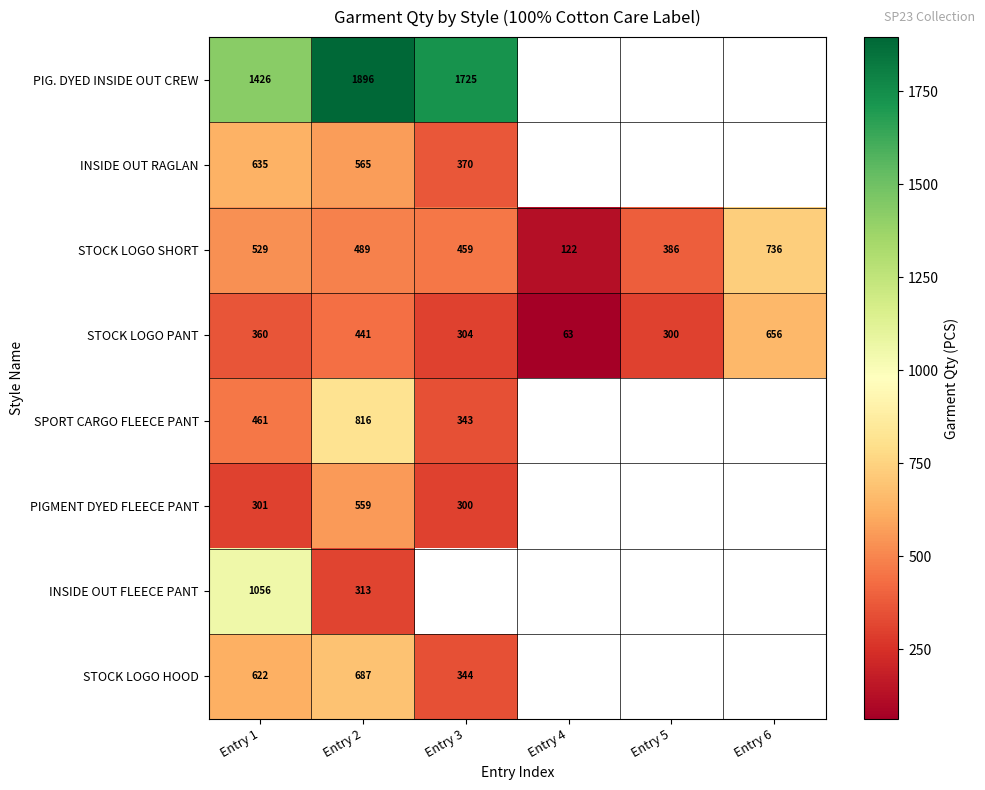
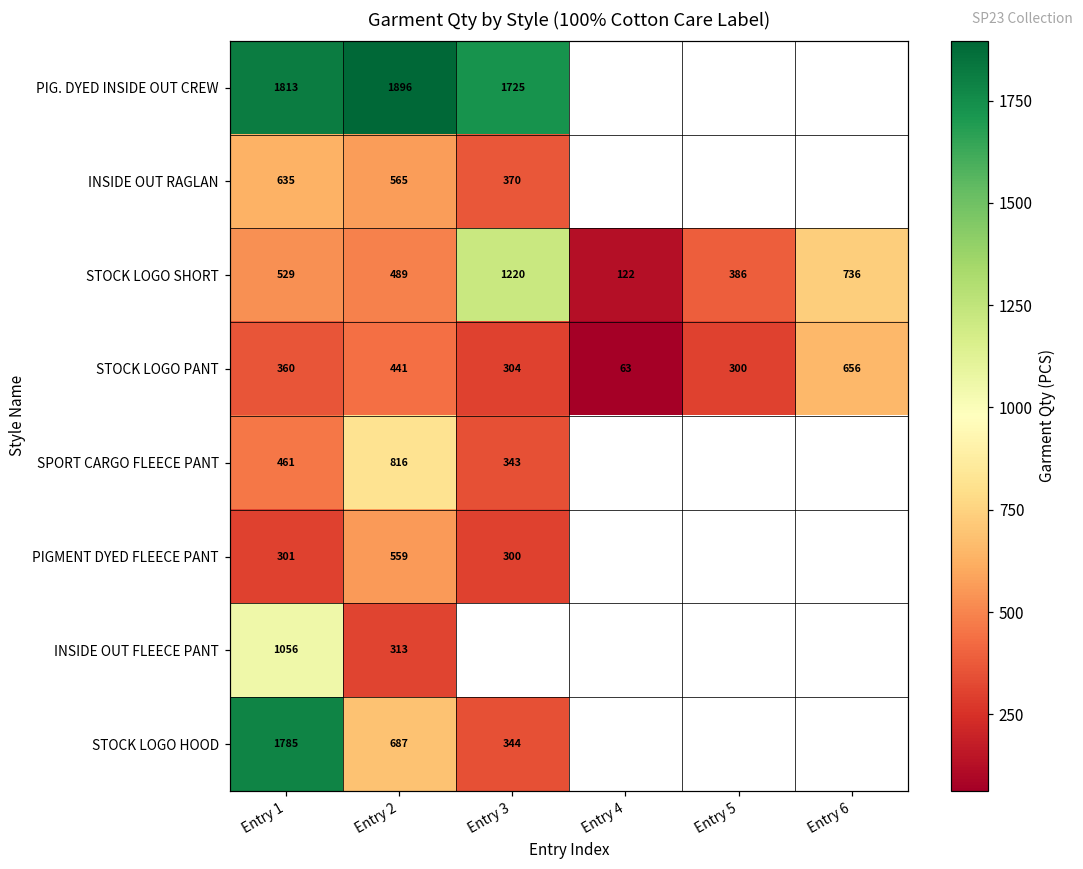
PIG. DYED INSIDE OUT CREW, Entry 1: 1426 -> 1813
STOCK LOGO SHORT, Entry 3: 459 -> 1220
STOCK LOGO HOOD, Entry 1: 622 -> 1785
